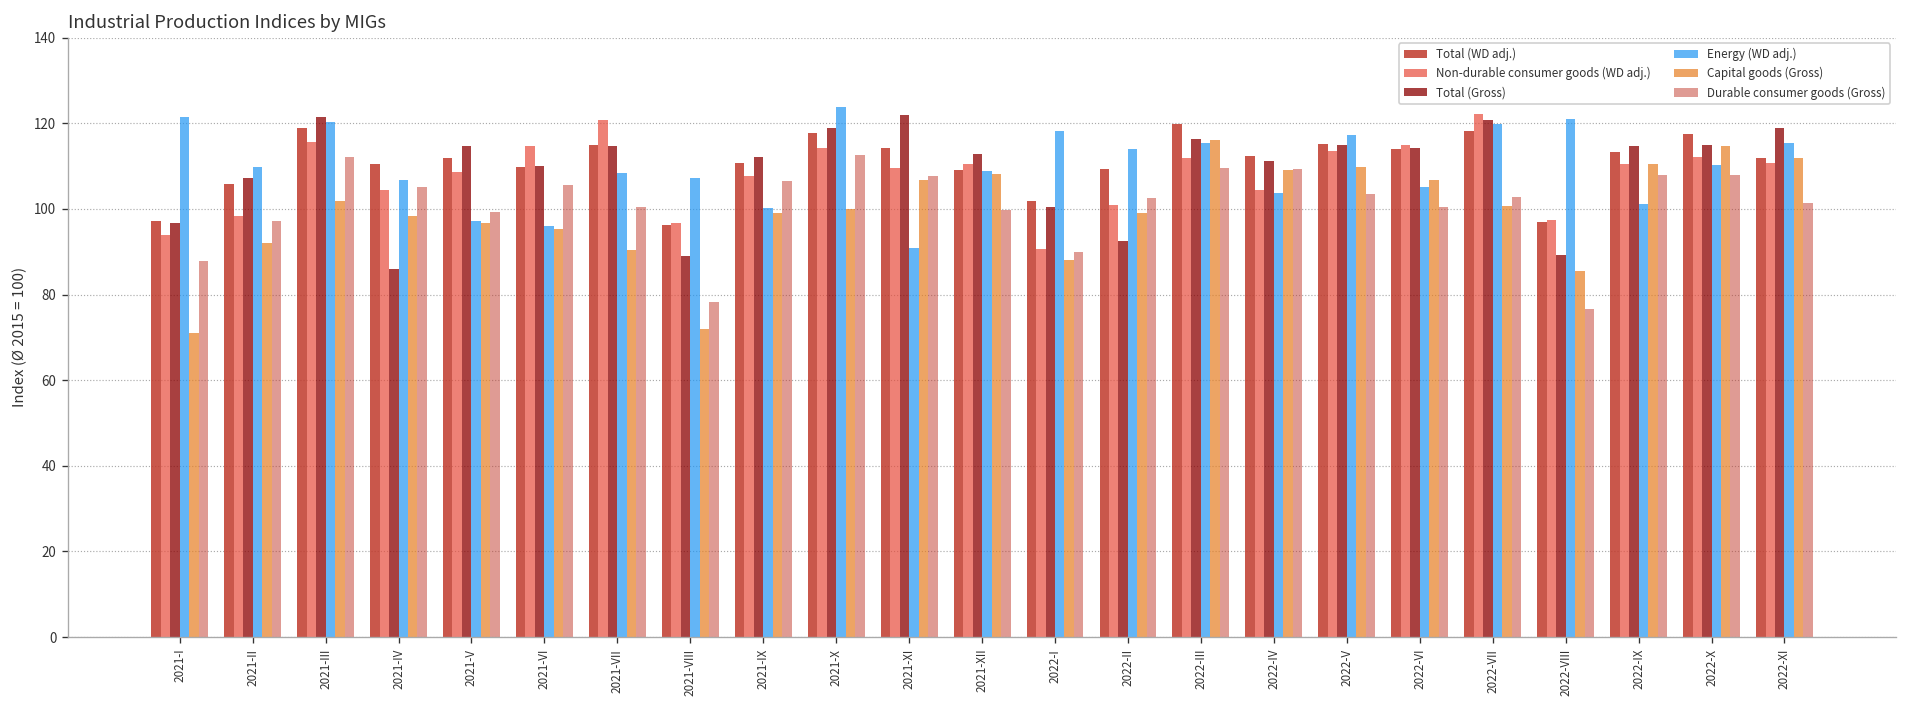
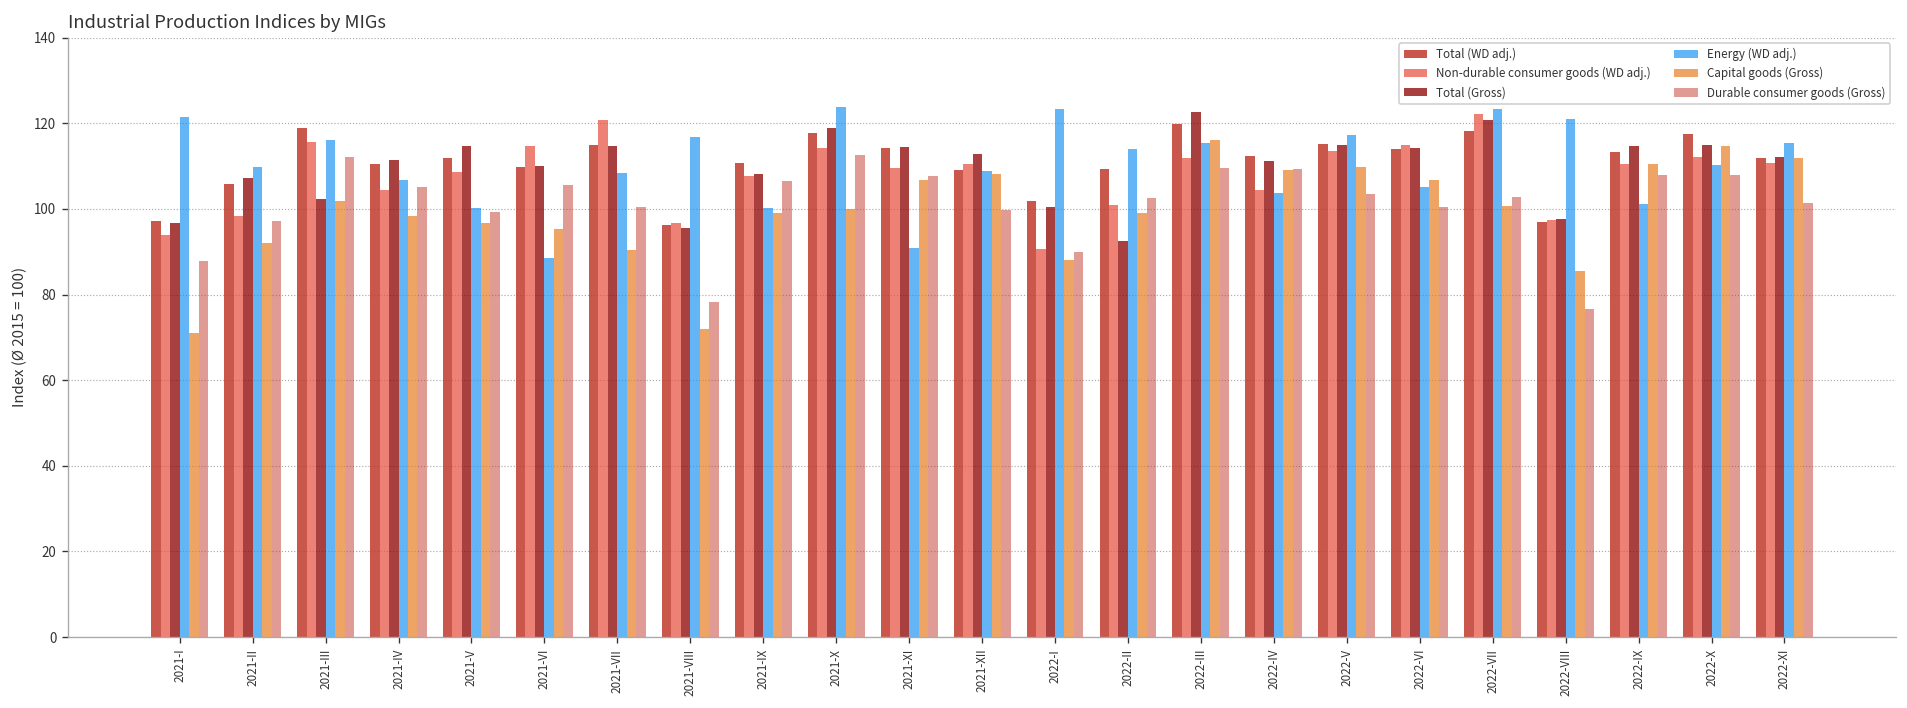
Total (Gross), 2021-III: 122 -> 102
Energy (WD adj.), 2021-III: 120 -> 116
Total (Gross), 2021-IV: 86 -> 112
Energy (WD adj.), 2021-V: 97 -> 100
Energy (WD adj.), 2021-VI: 96 -> 89
Total (Gross), 2021-VIII: 89 -> 96
Energy (WD adj.), 2021-VIII: 107 -> 117
Total (Gross), 2021-IX: 112 -> 108
Total (Gross), 2021-XI: 122 -> 114
Energy (WD adj.), 2022-I: 118 -> 123
Total (Gross), 2022-III: 116 -> 123
Energy (WD adj.), 2022-VII: 120 -> 123
Total (Gross), 2022-VIII: 89 -> 98
Total (Gross), 2022-XI: 119 -> 112
